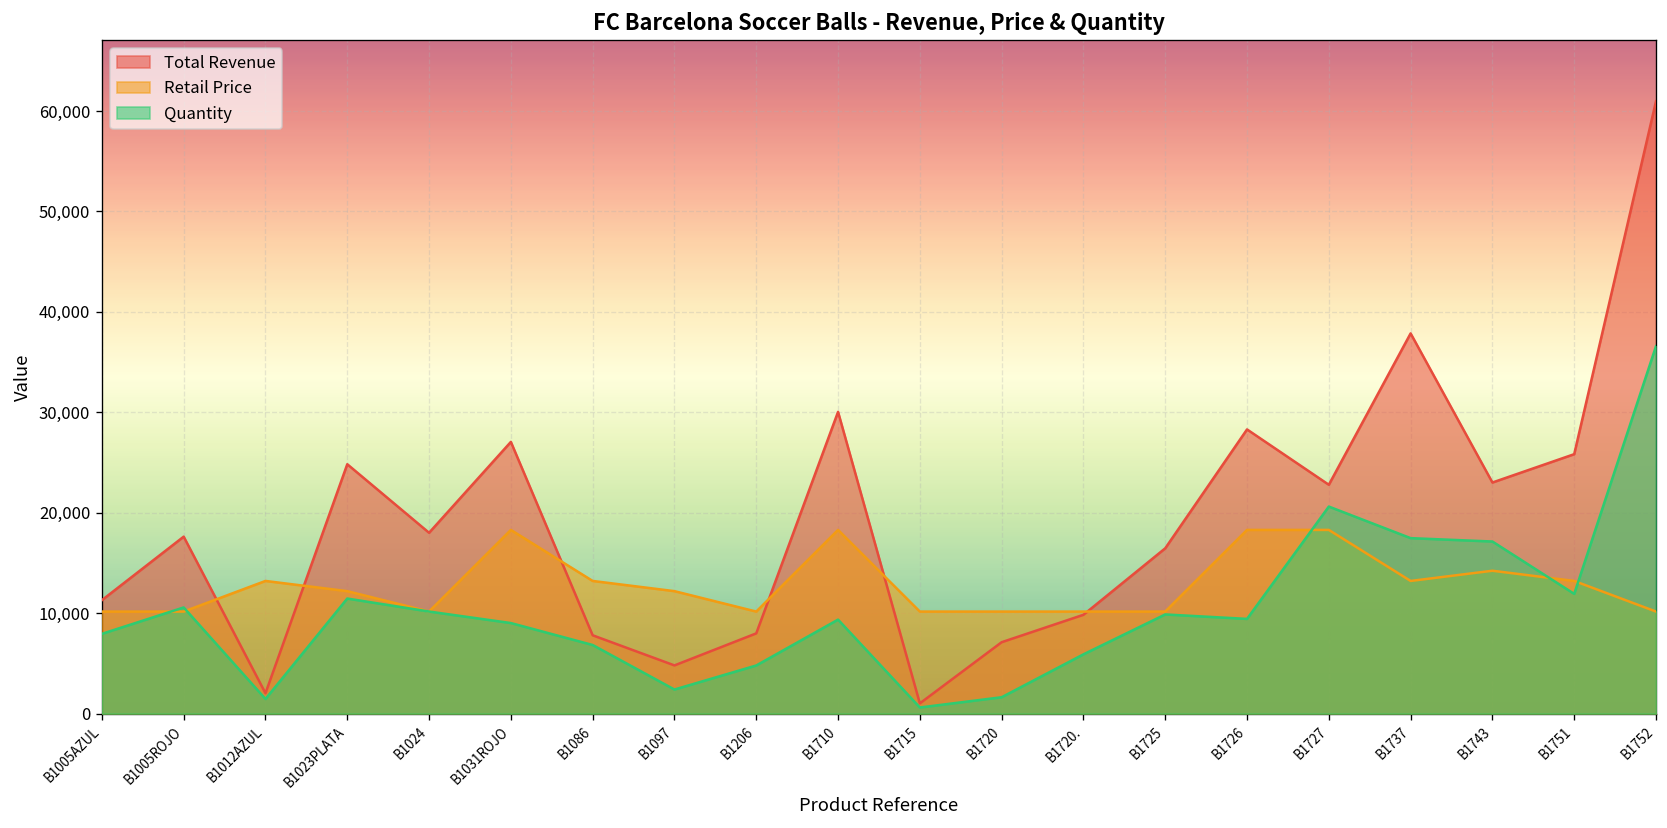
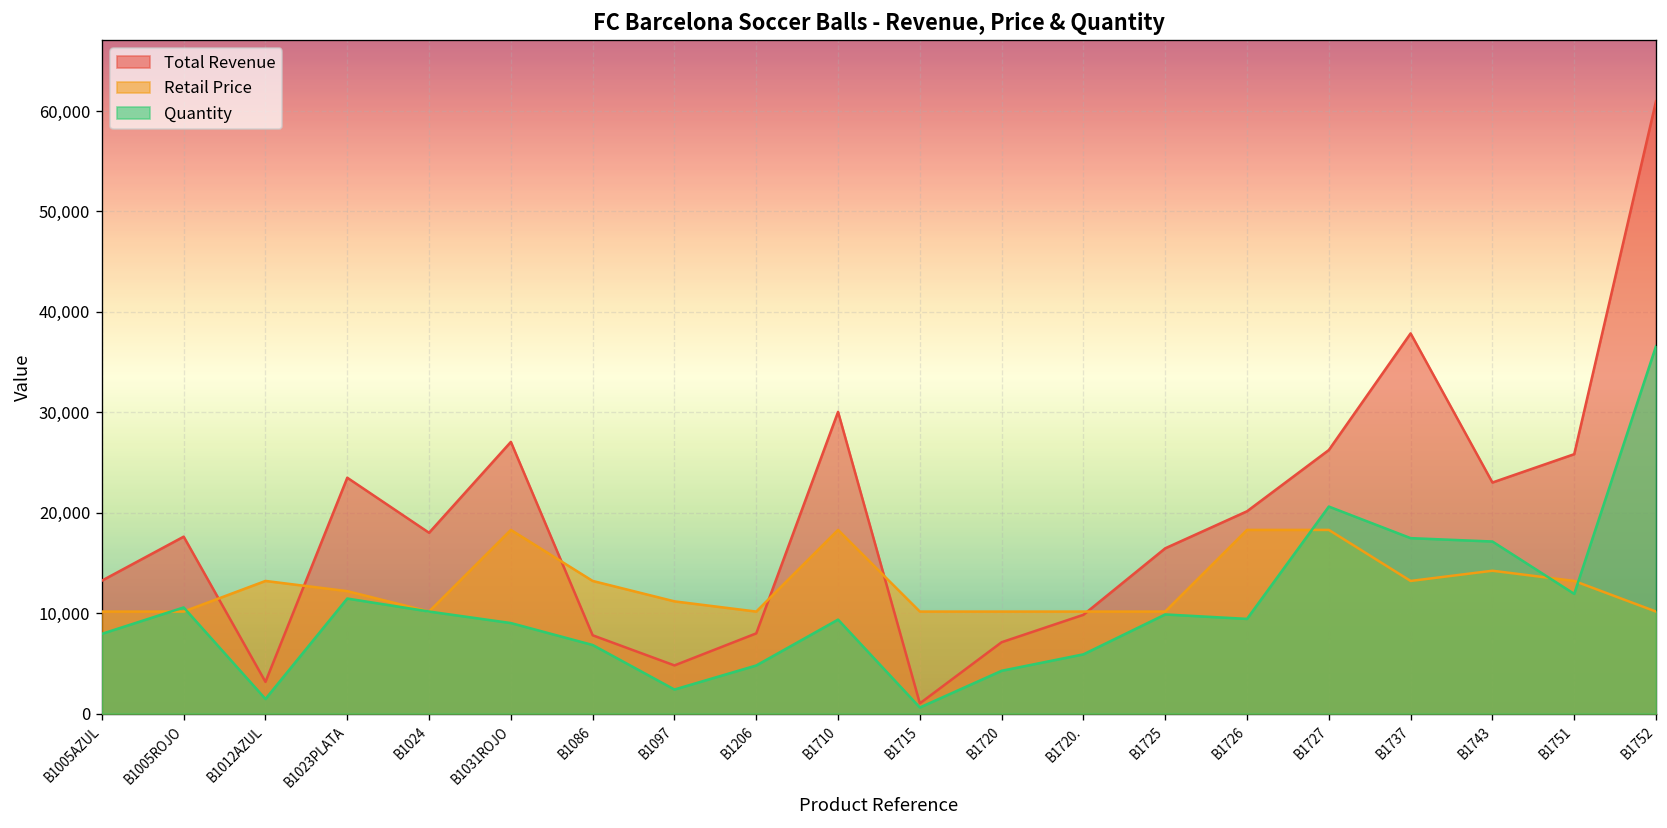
Total Revenue, B1005AZUL: 11,000 -> 13,000
Total Revenue, B1012AZUL: 2,000 -> 3,000
Total Revenue, B1023PLATA: 25,000 -> 23,000
Retail Price, B1097: 12,000 -> 11,000
Quantity, B1720: 2,000 -> 4,000
Total Revenue, B1726: 28,000 -> 20,000
Total Revenue, B1727: 23,000 -> 26,000
